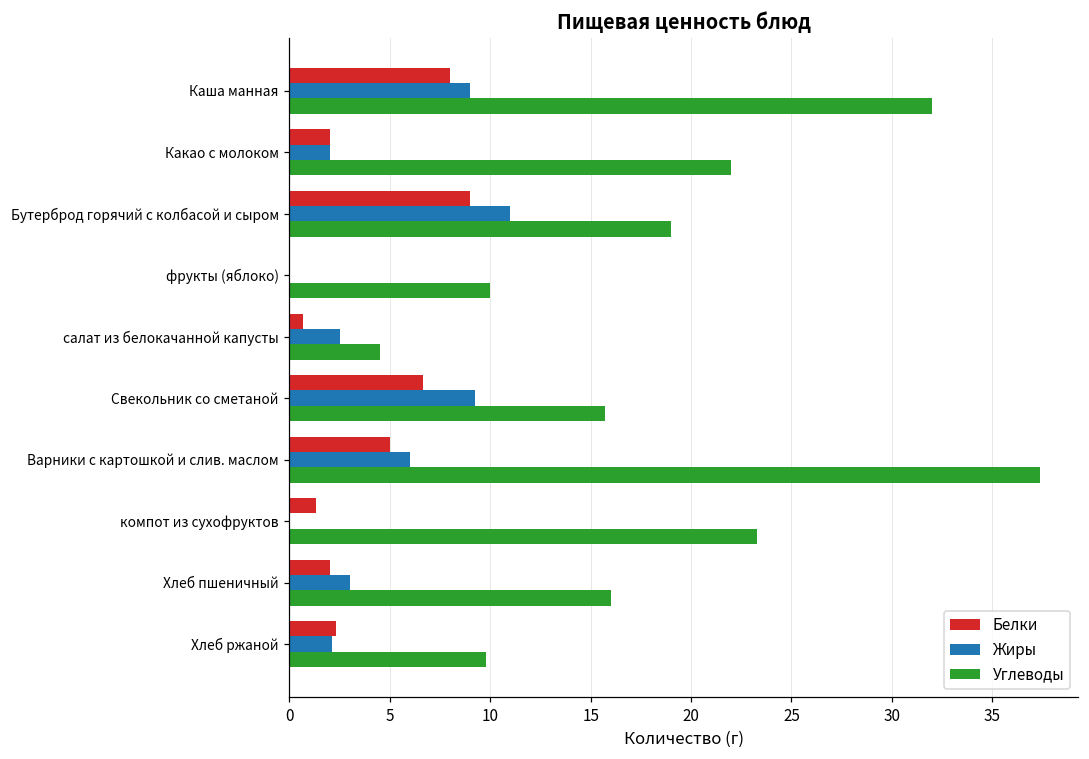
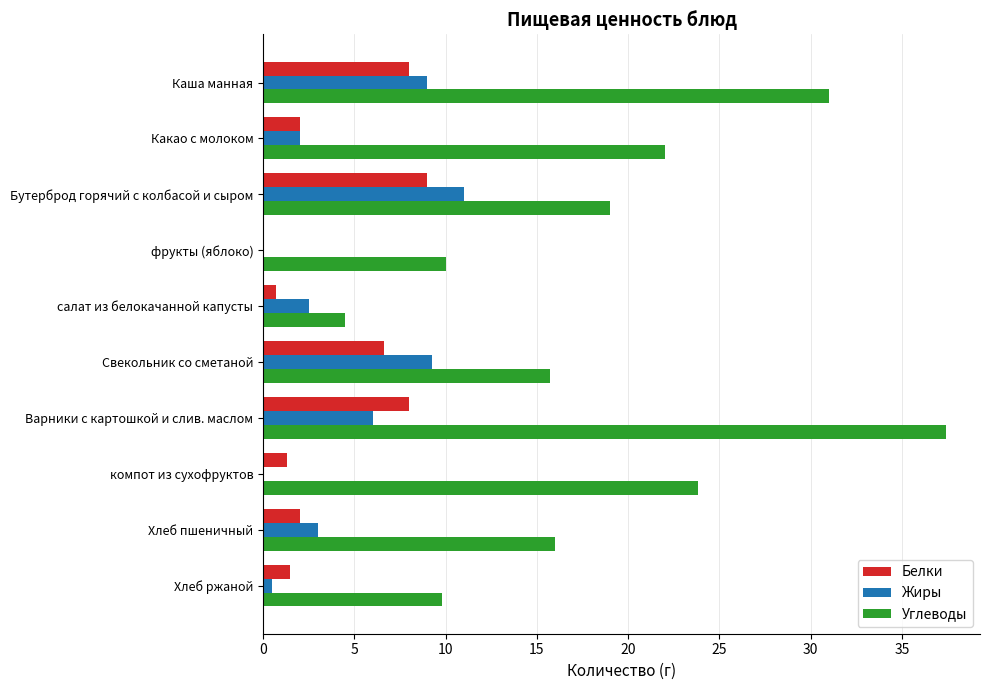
Углеводы, Каша манная: 32 -> 31
Белки, Варники с картошкой и слив. маслом: 5 -> 8
Углеводы, компот из сухофруктов: 23.3 -> 23.8
Белки, Хлеб ржаной: 2.3 -> 1.5
Жиры, Хлеб ржаной: 2.1 -> 0.5
